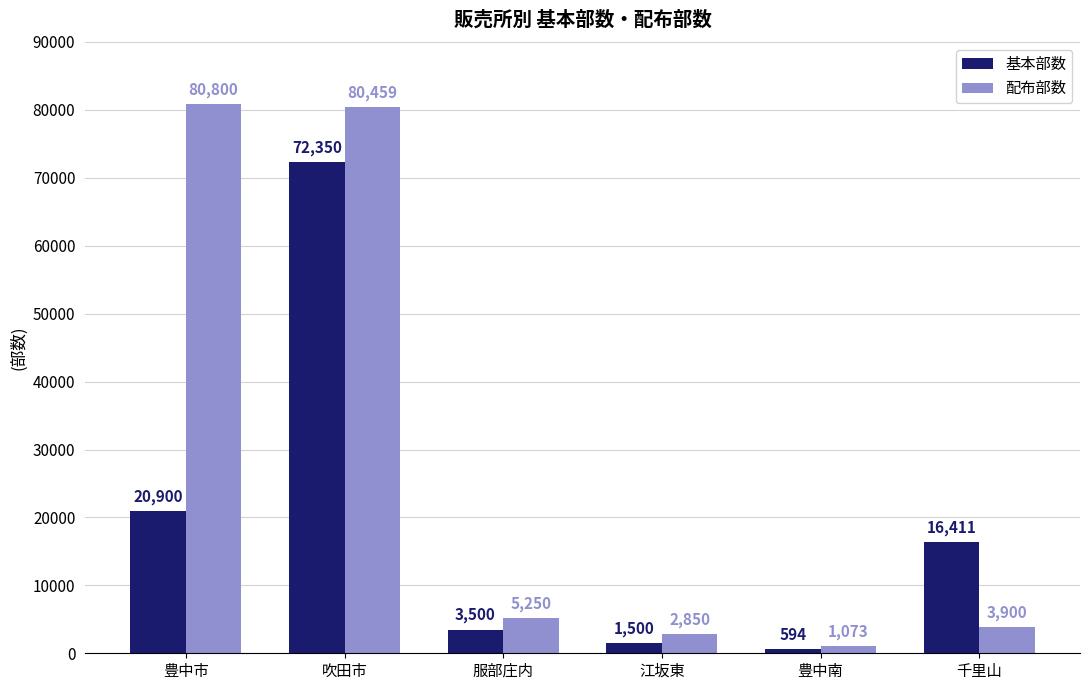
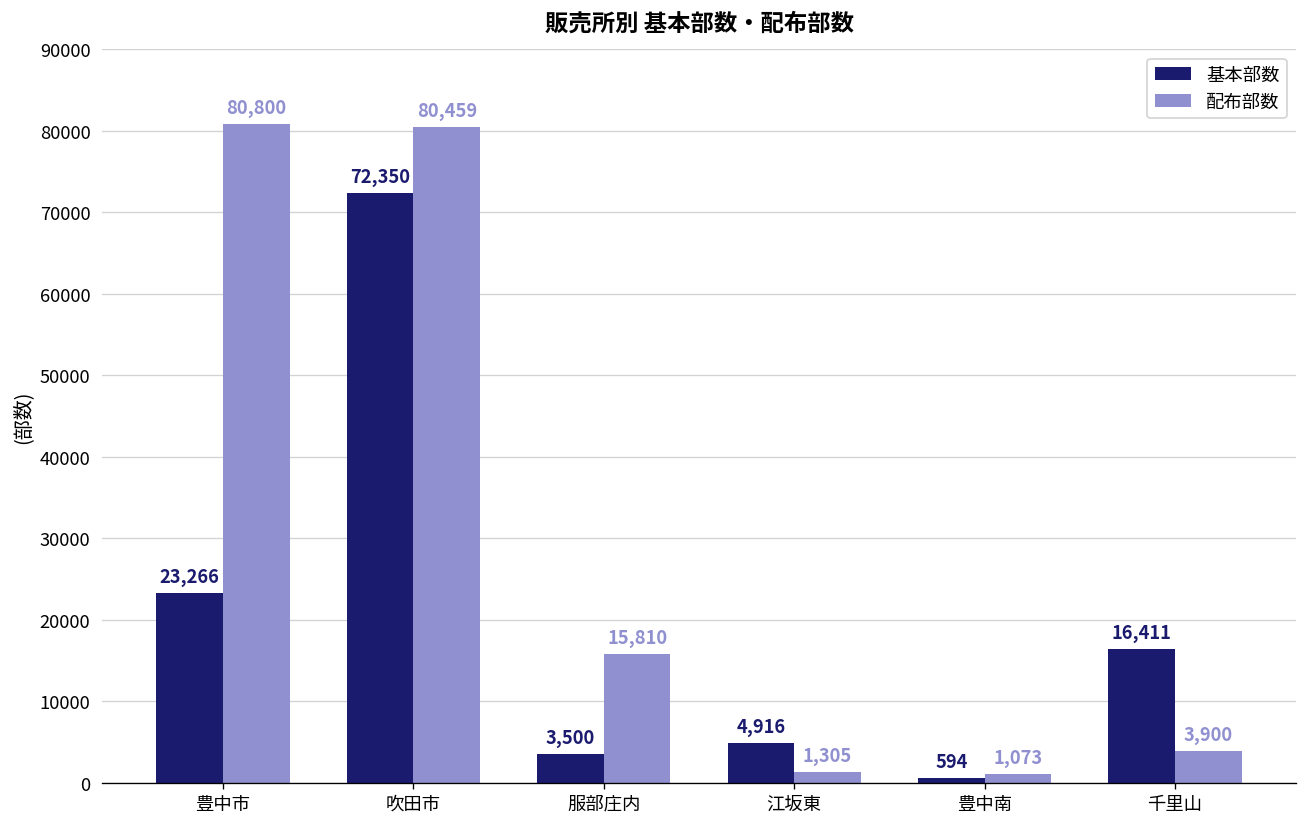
基本部数, 豊中市: 20,900 -> 23,266
配布部数, 服部庄内: 5,250 -> 15,810
基本部数, 江坂東: 1,500 -> 4,916
配布部数, 江坂東: 2,850 -> 1,305
